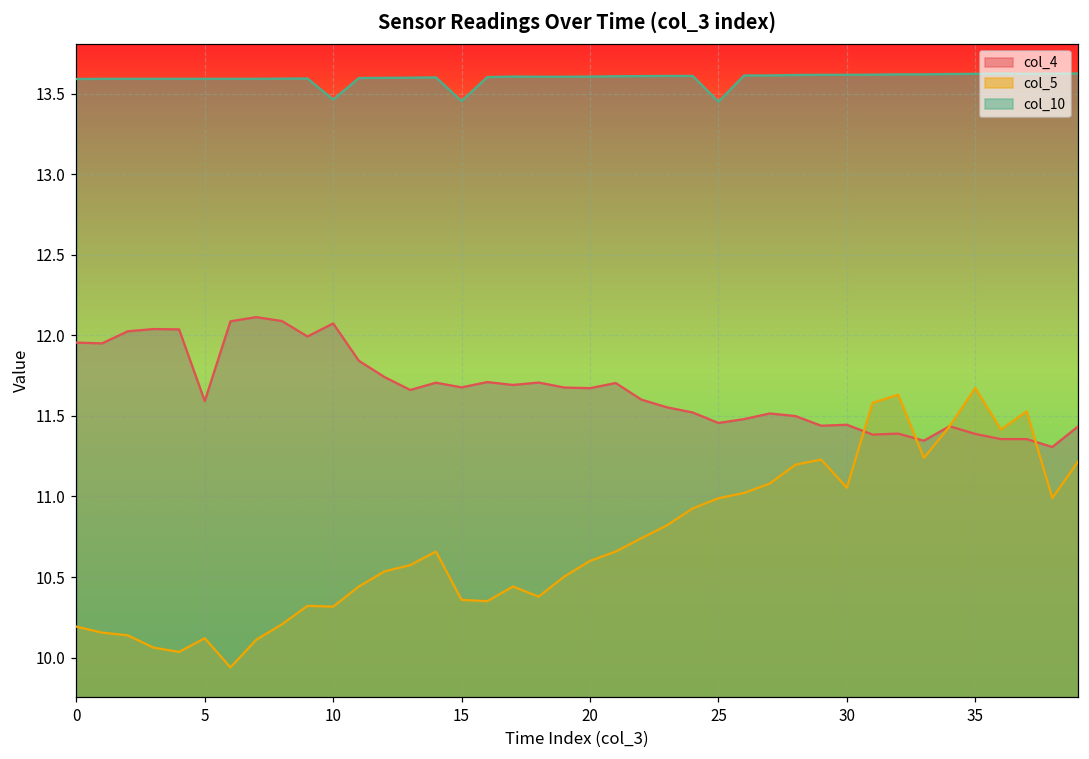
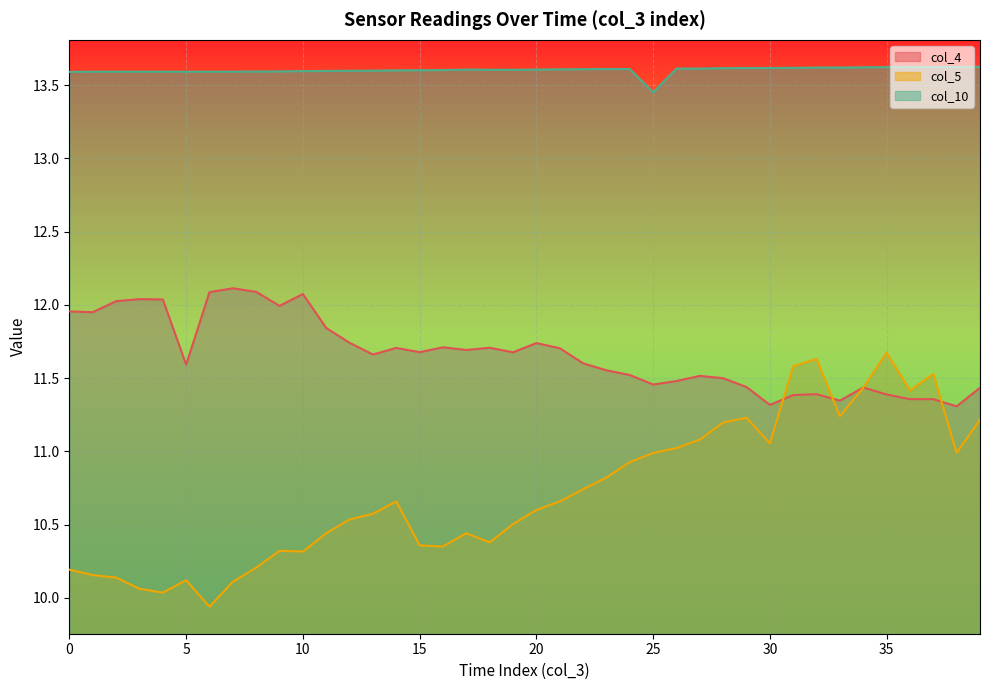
col_10, 10: 13.46 -> 13.60
col_10, 15: 13.45 -> 13.60
col_4, 20: 11.67 -> 11.74
col_4, 30: 11.45 -> 11.32
